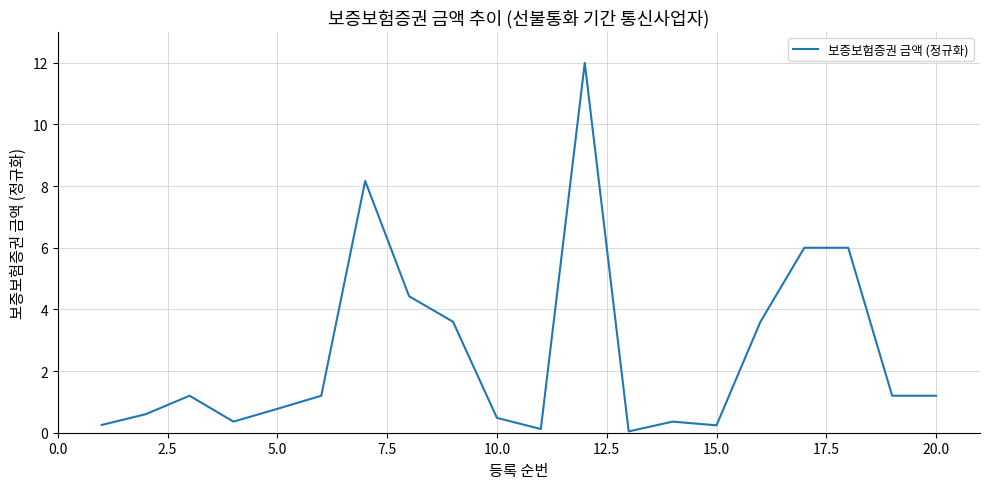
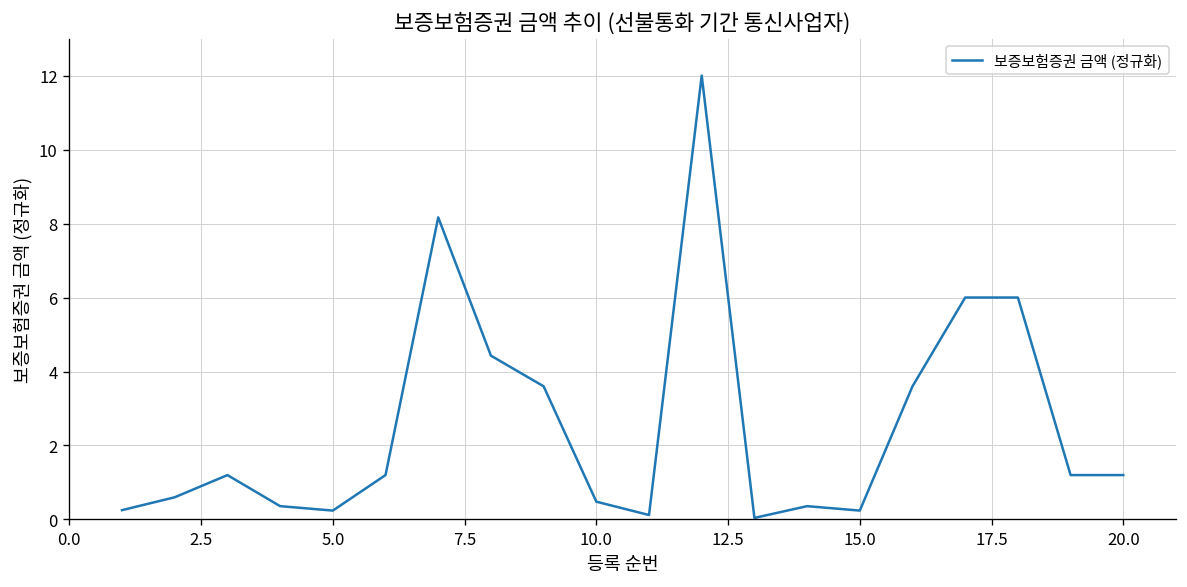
5.0: 0.8 -> 0.2
